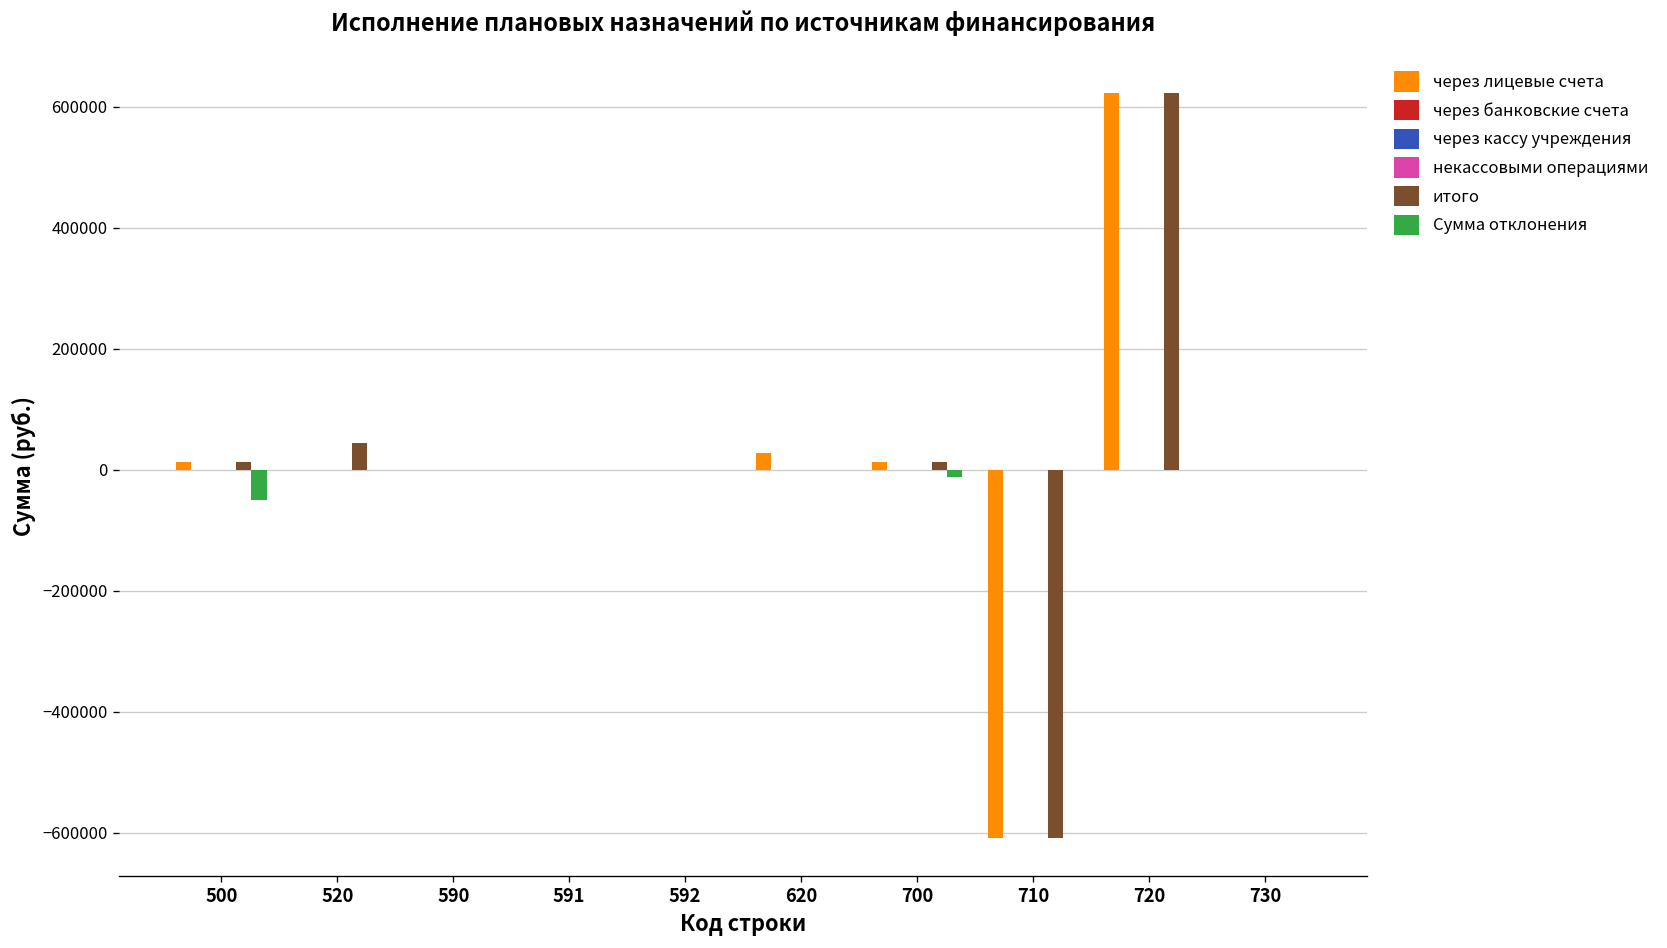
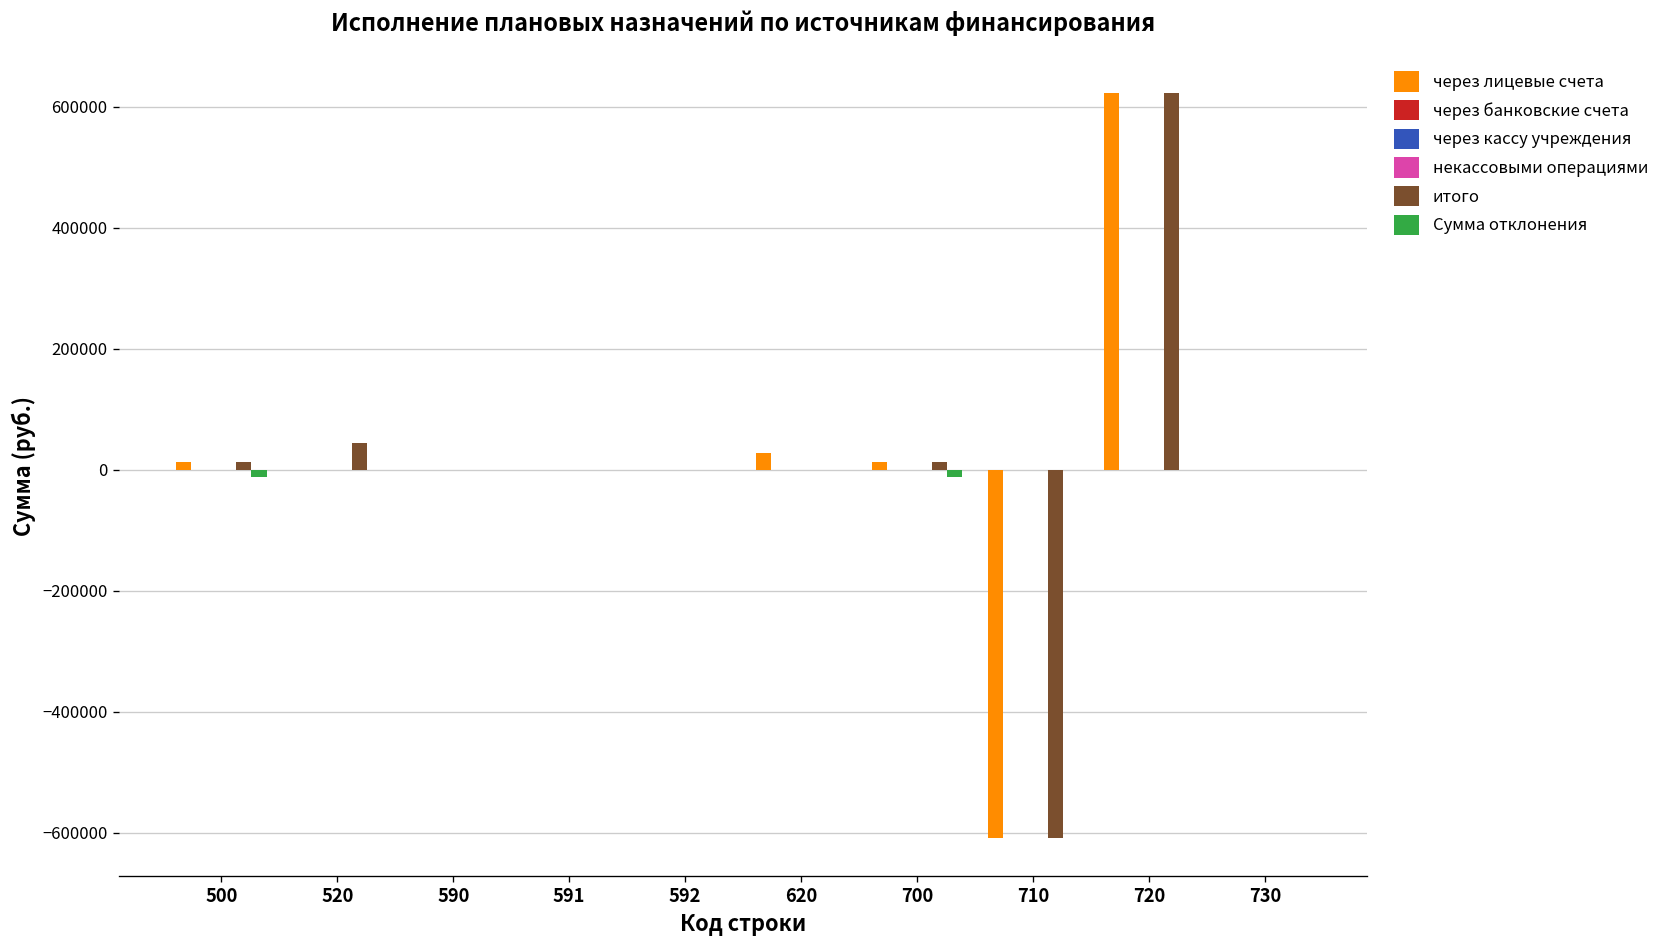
Сумма отклонения, 500: -50000 -> -10000
